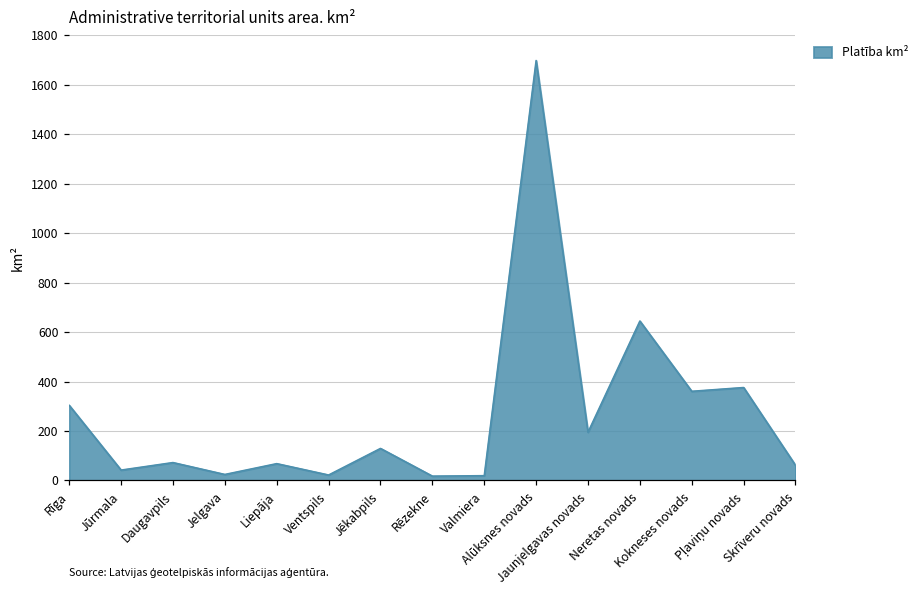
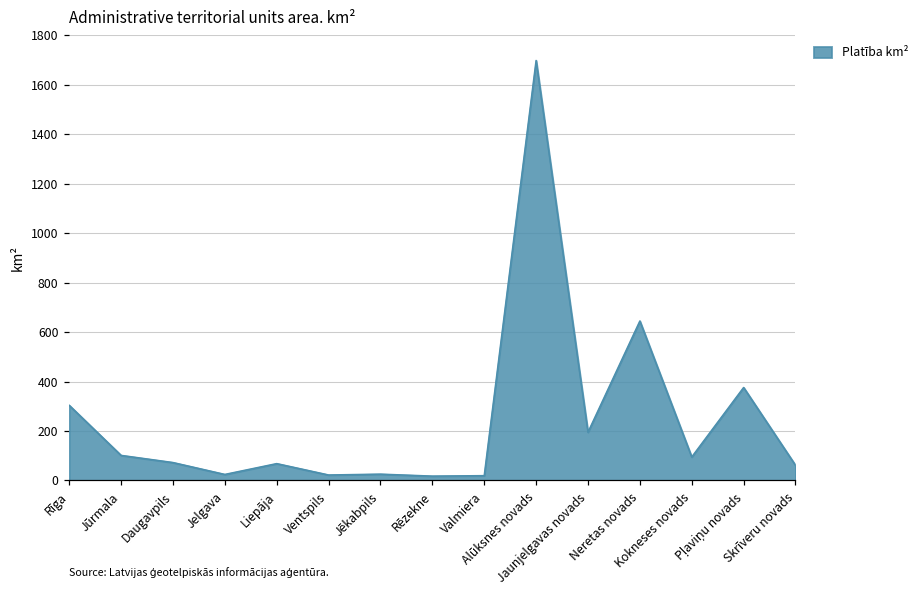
Jūrmala: 40 -> 100
Jēkabpils: 130 -> 30
Kokneses novads: 360 -> 90
